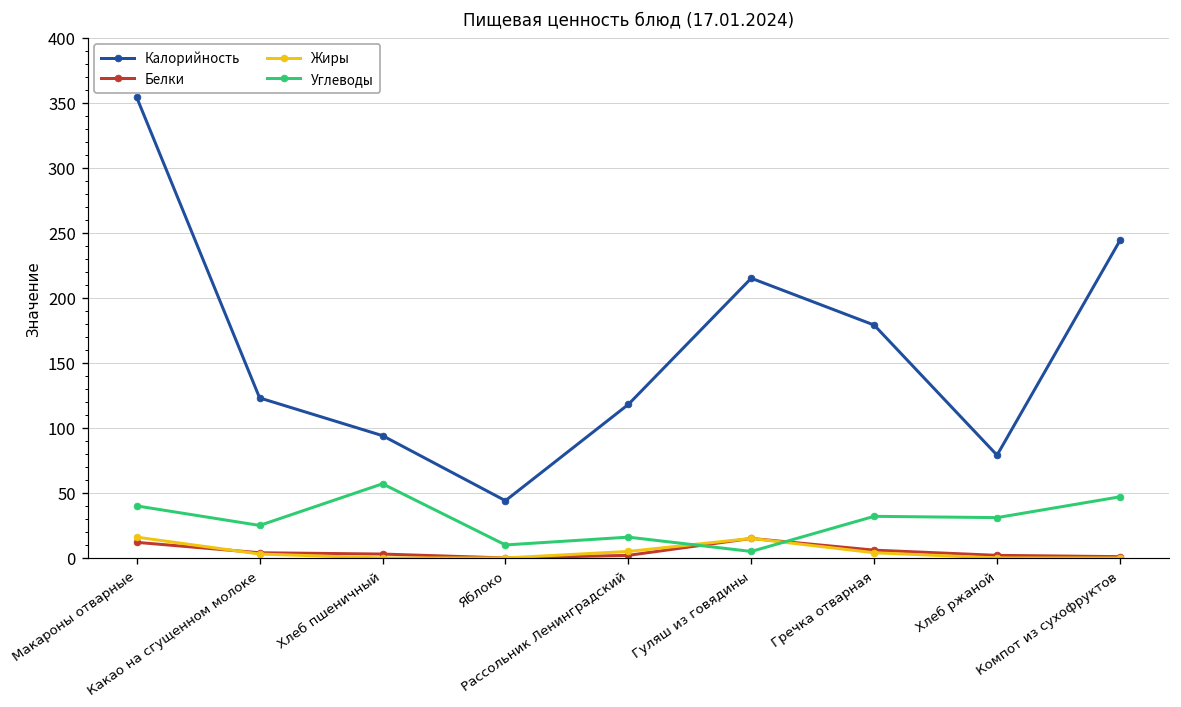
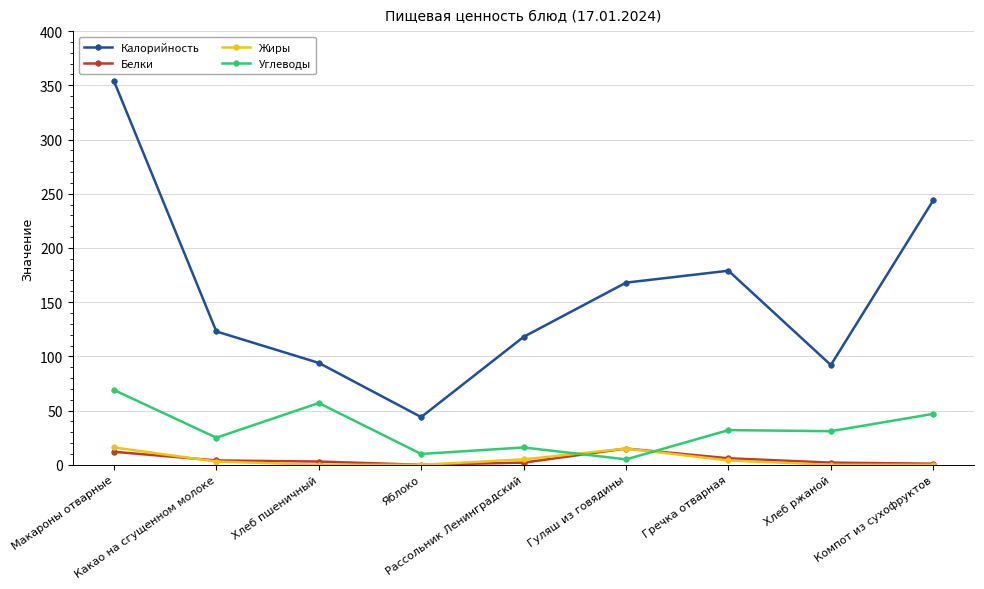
Углеводы, Макароны отварные: 40 -> 69
Калорийность, Гуляш из говядины: 215 -> 168
Калорийность, Хлеб ржаной: 79 -> 92
